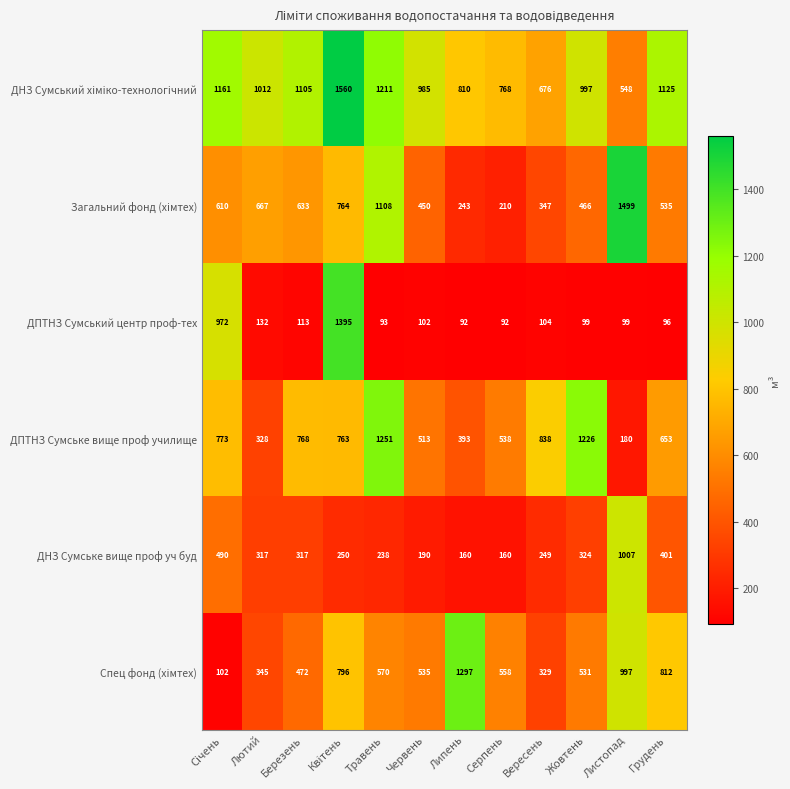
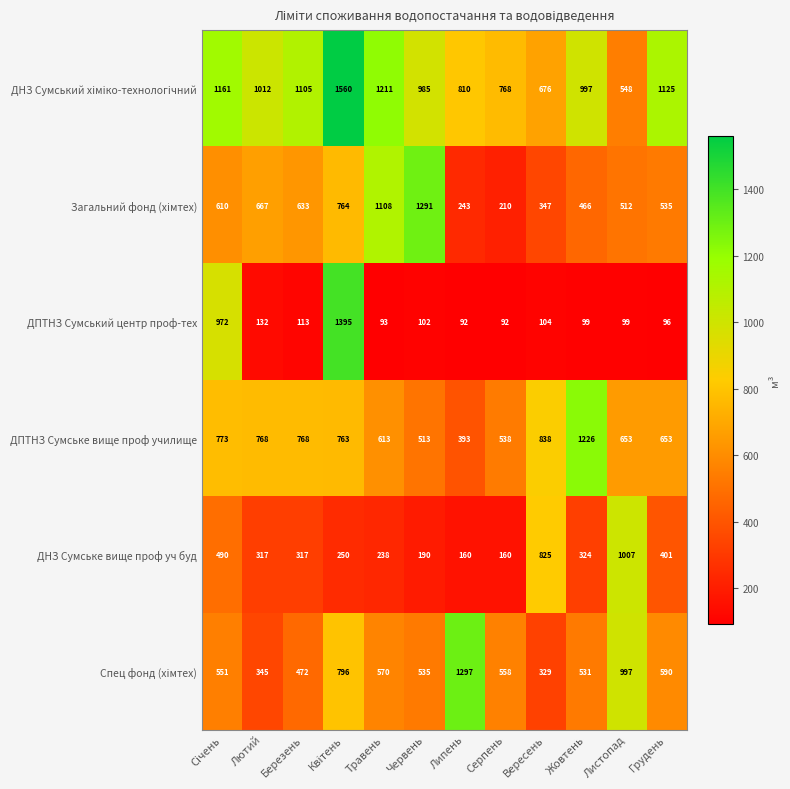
Загальний фонд (хімтех), Червень: 450 -> 1291
Загальний фонд (хімтех), Листопад: 1499 -> 512
ДПТНЗ Сумське вище проф училище, Лютий: 328 -> 768
ДПТНЗ Сумське вище проф училище, Травень: 1251 -> 613
ДПТНЗ Сумське вище проф училище, Листопад: 180 -> 653
ДНЗ Сумське вище проф уч буд, Вересень: 249 -> 825
Спец фонд (хімтех), Січень: 102 -> 551
Спец фонд (хімтех), Грудень: 812 -> 590
